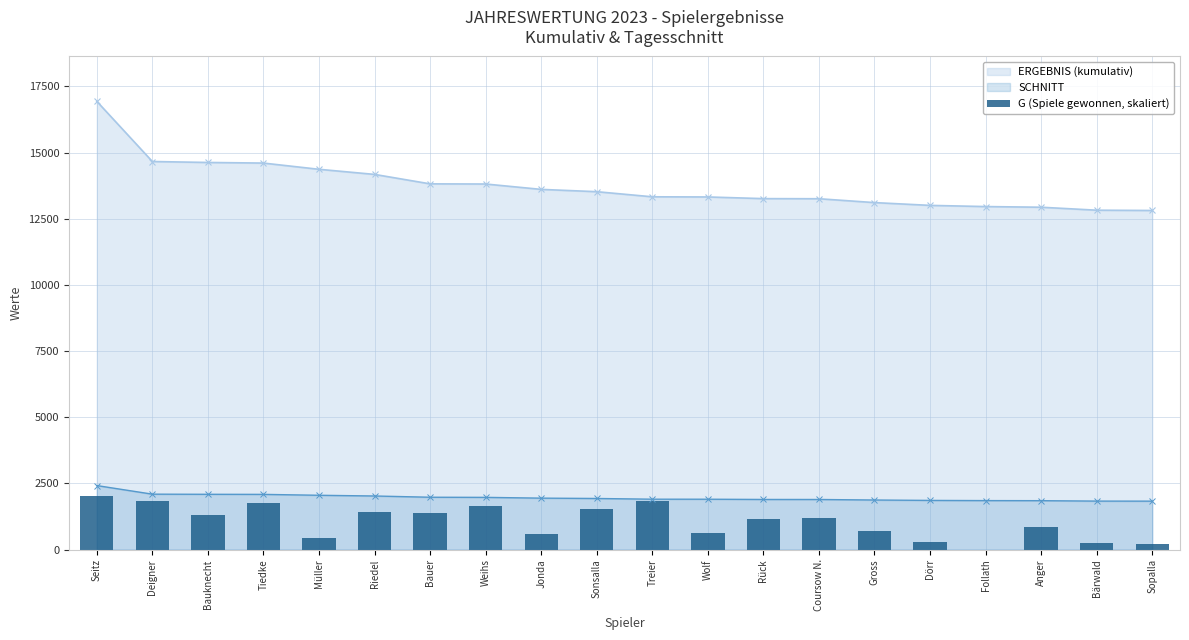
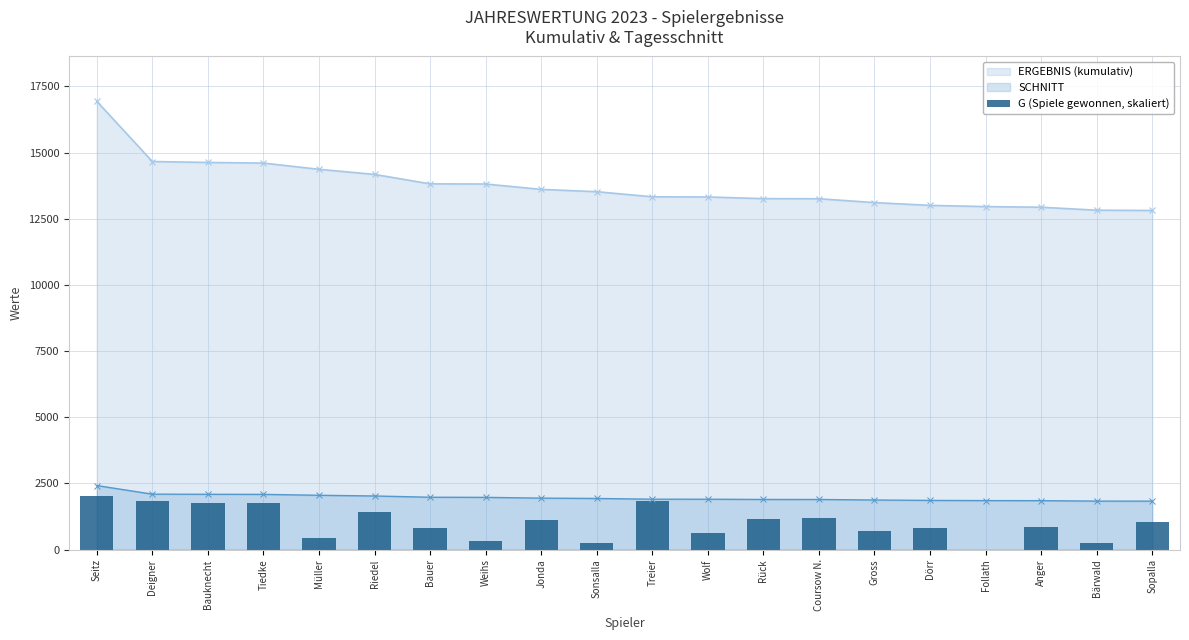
G (Spiele gewonnen, skaliert), Bauknecht: 1300 -> 1800
G (Spiele gewonnen, skaliert), Bauer: 1400 -> 800
G (Spiele gewonnen, skaliert), Weihs: 1600 -> 300
G (Spiele gewonnen, skaliert), Jonda: 600 -> 1100
G (Spiele gewonnen, skaliert), Sonsalla: 1500 -> 200
G (Spiele gewonnen, skaliert), Dörr: 300 -> 800
G (Spiele gewonnen, skaliert), Sopalla: 200 -> 1000
